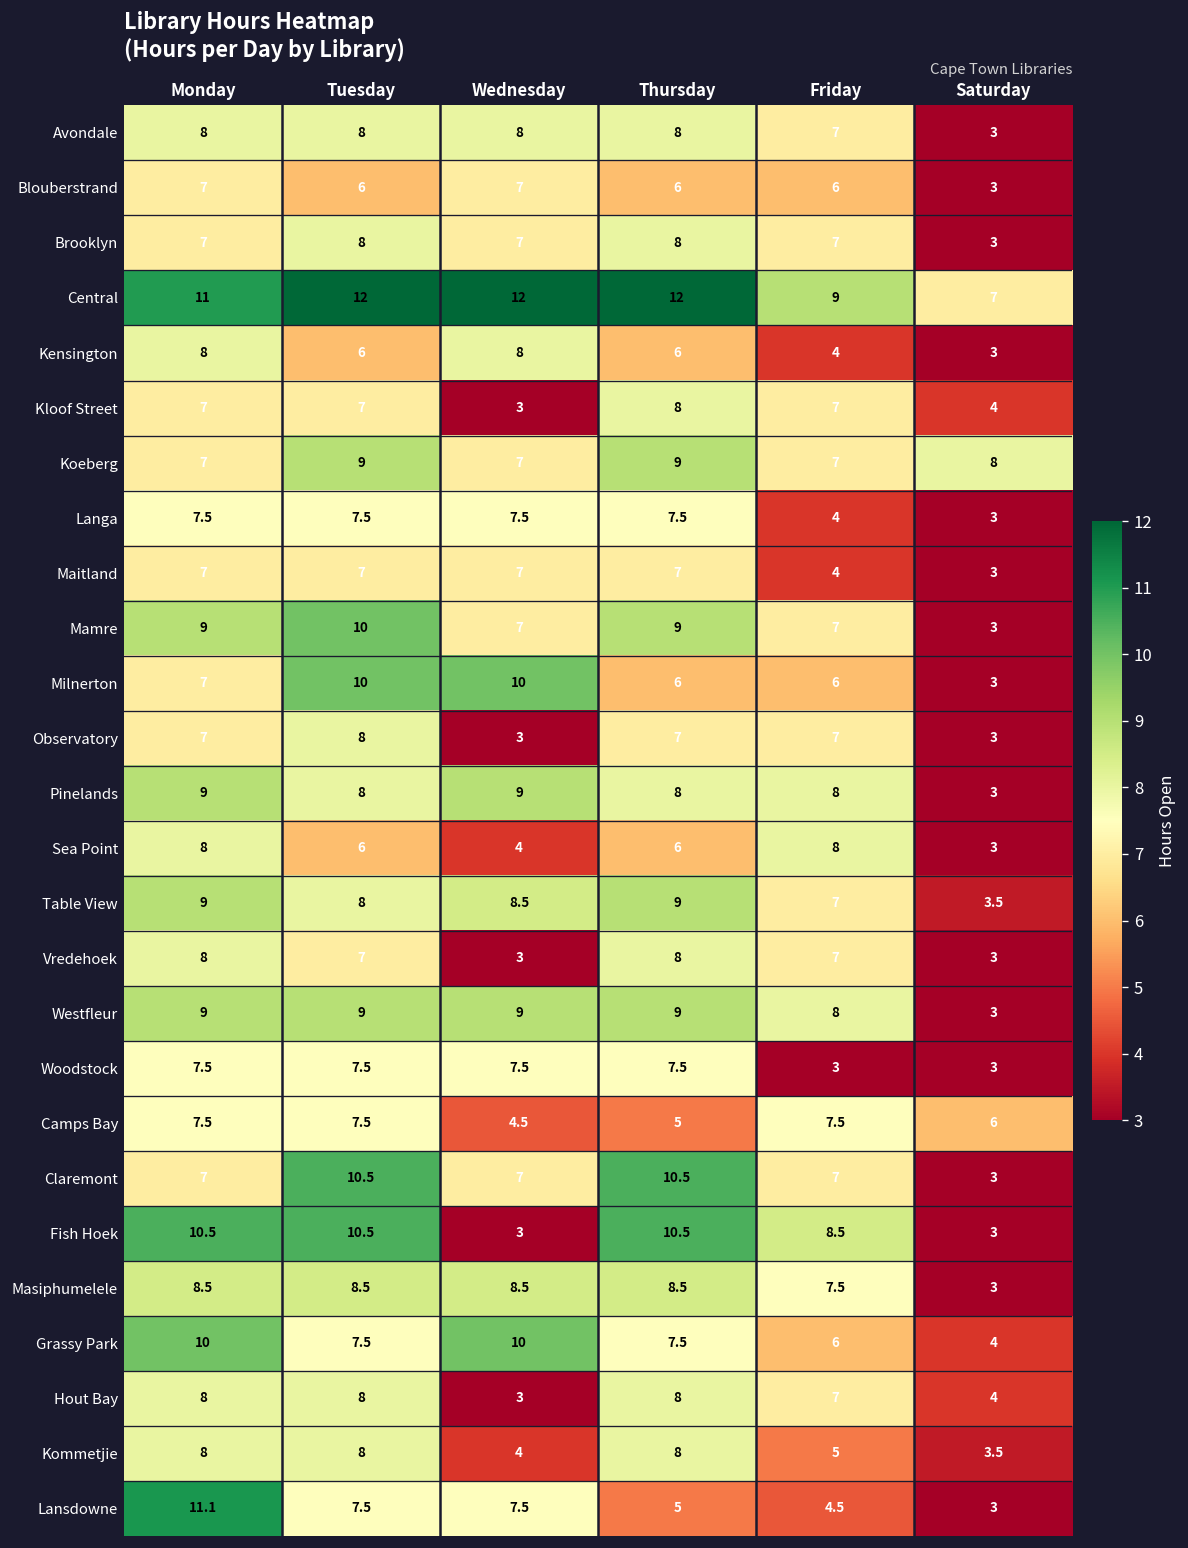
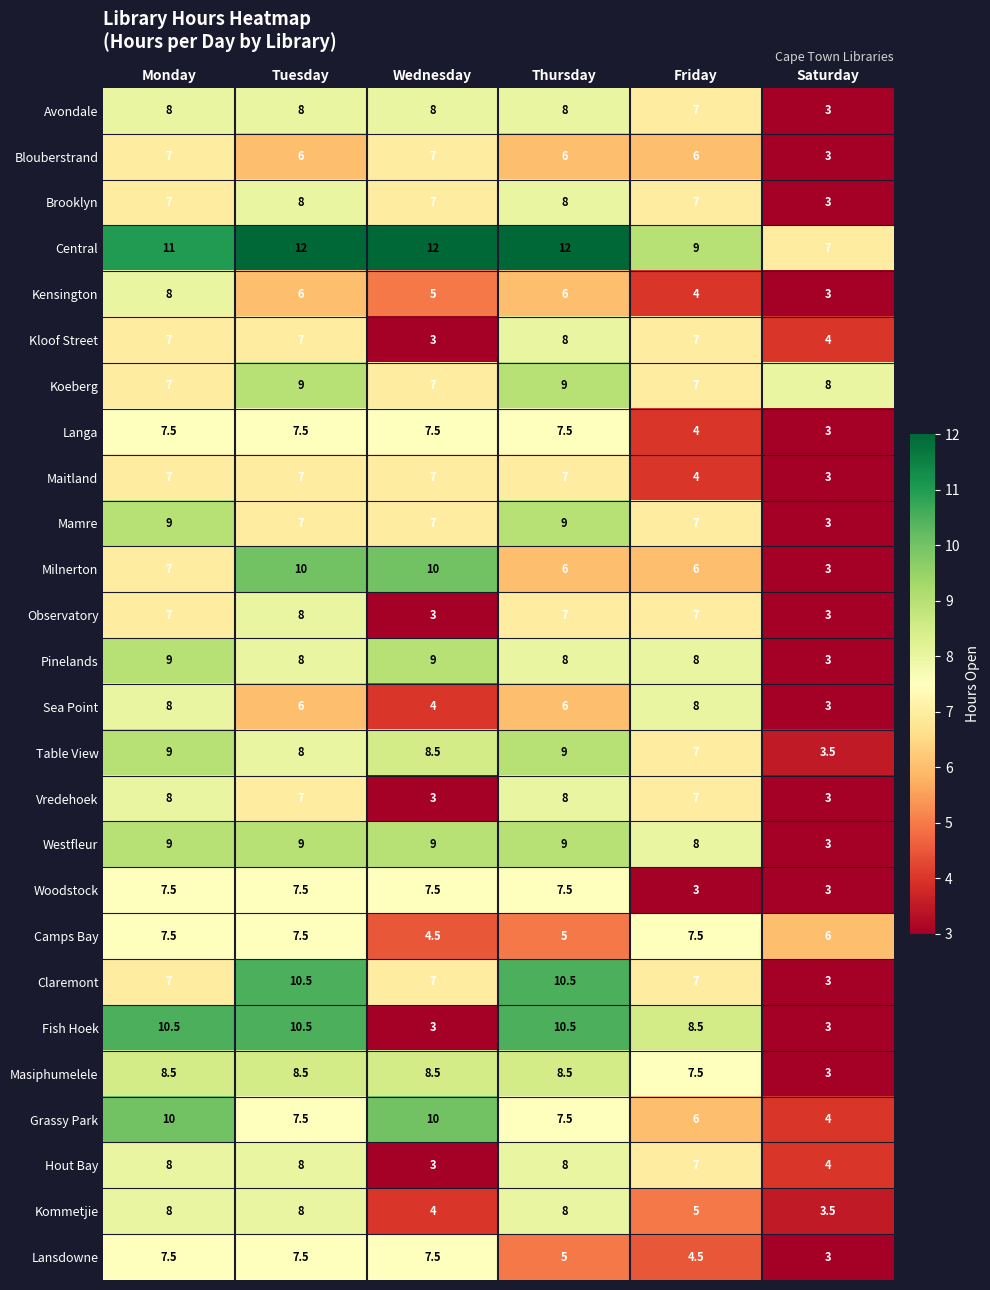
Kensington, Wednesday: 8 -> 5
Mamre, Tuesday: 10 -> 7
Lansdowne, Monday: 11.1 -> 7.5
